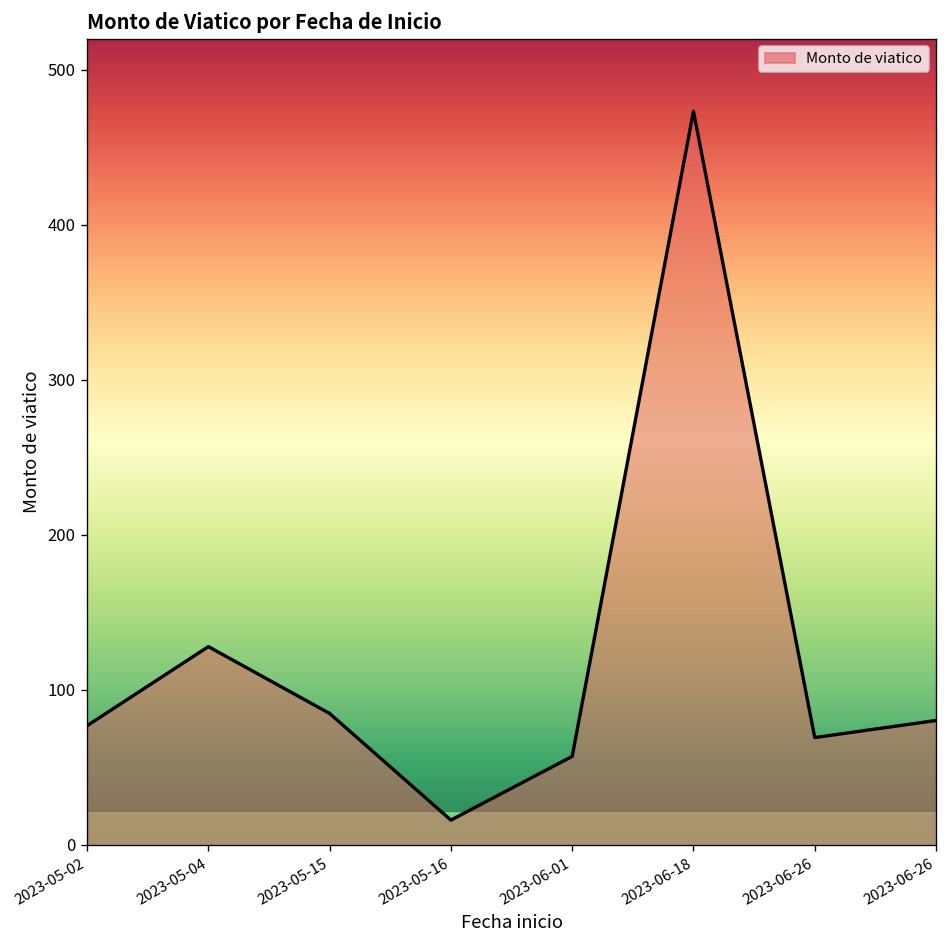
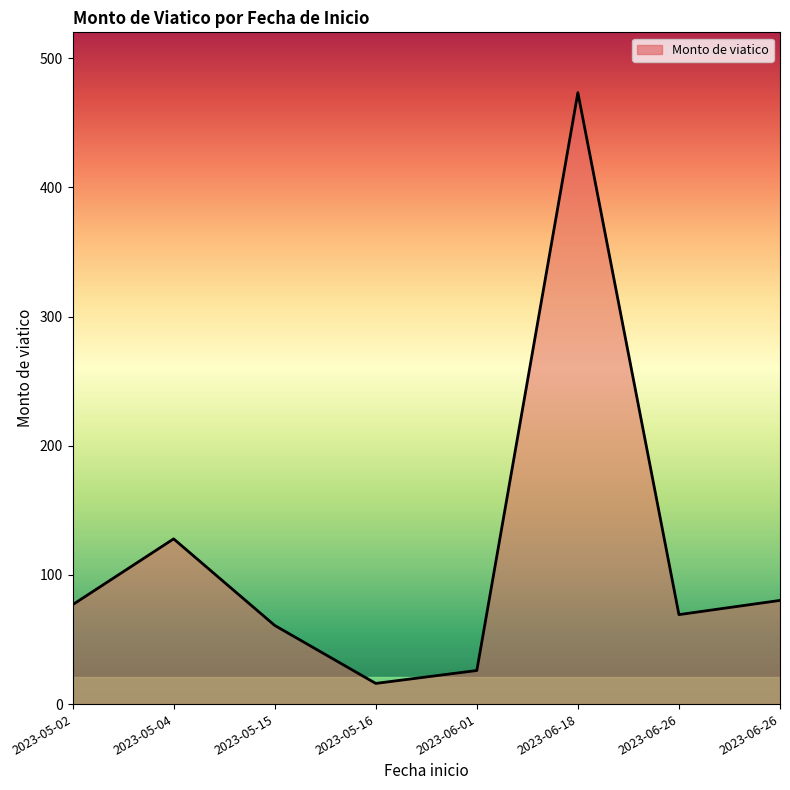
2023-05-15: 85 -> 61
2023-06-01: 57 -> 26
